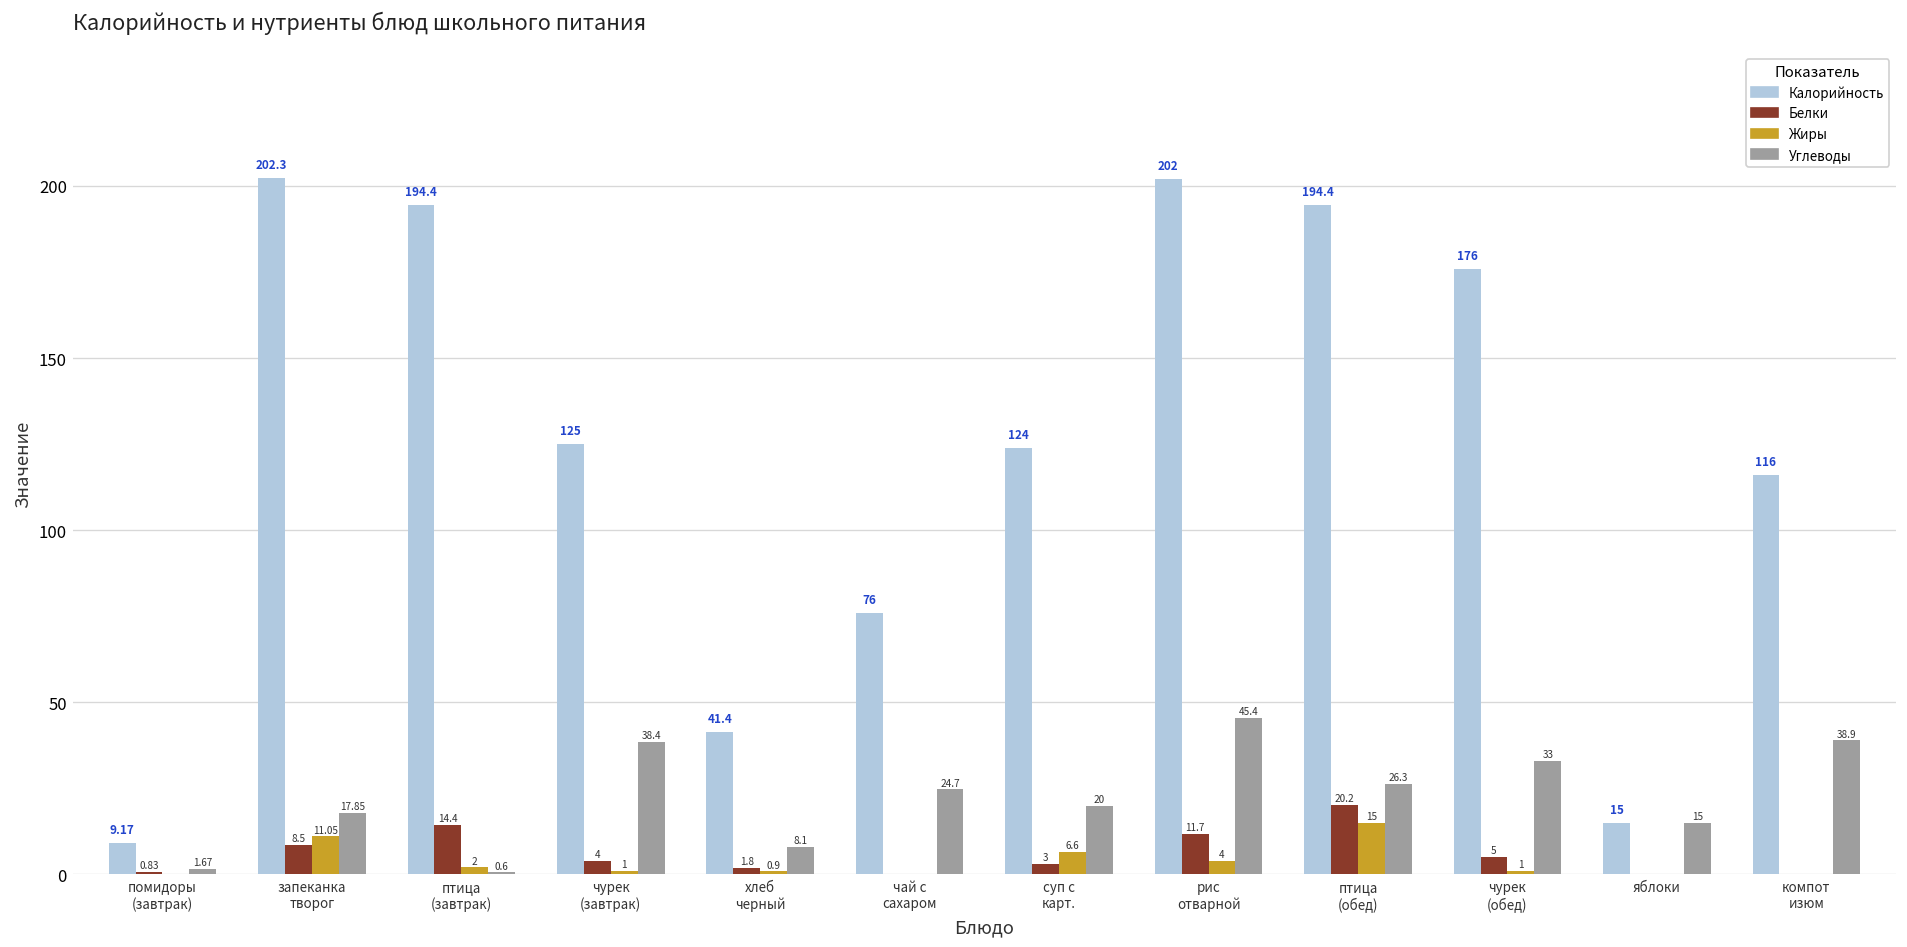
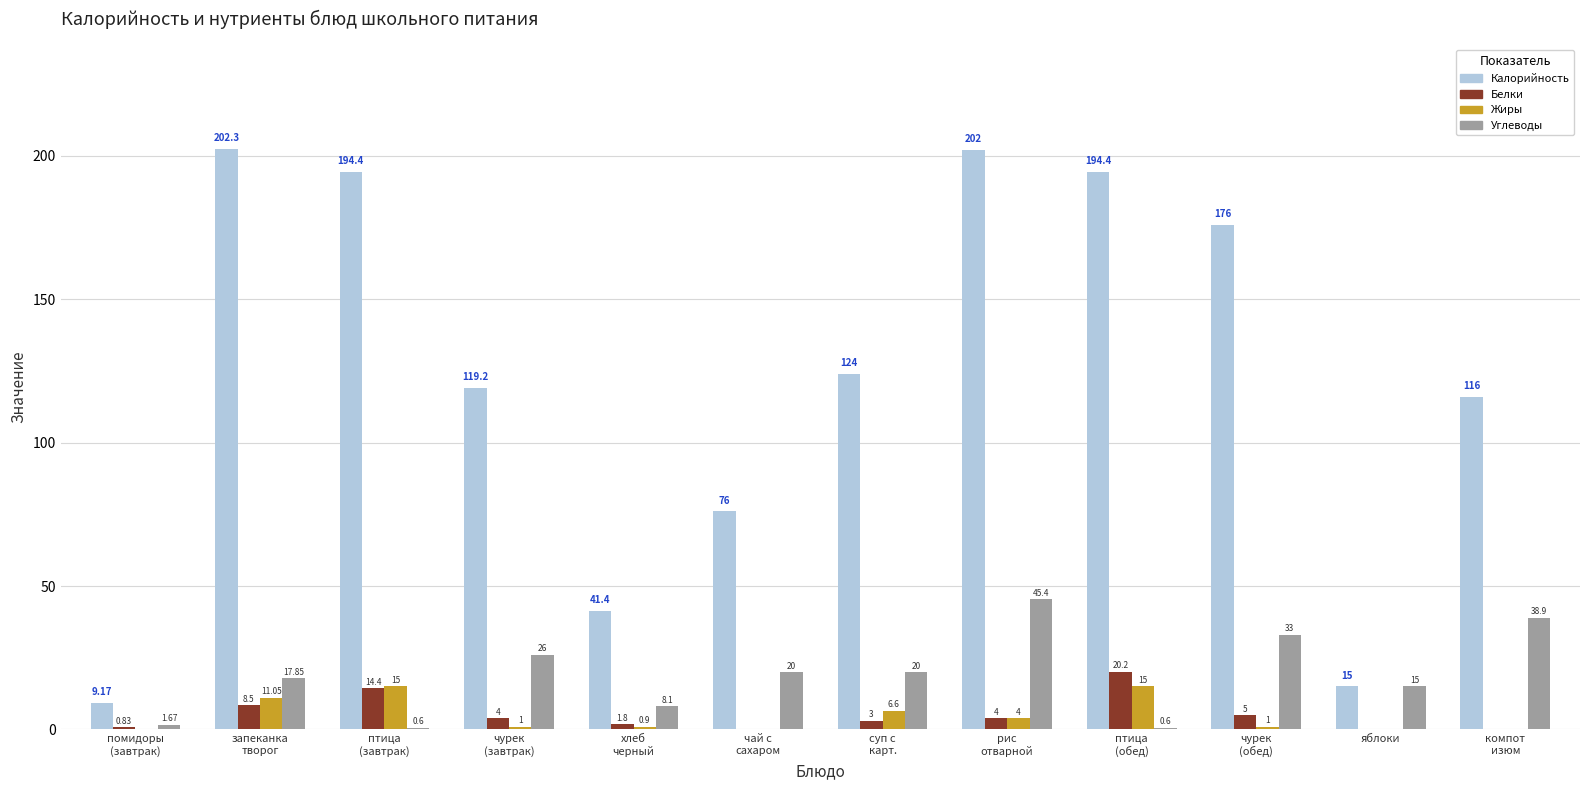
Жиры, птица (завтрак): 2 -> 15
Калорийность, чурек (завтрак): 125 -> 119.2
Углеводы, чурек (завтрак): 38.4 -> 26
Углеводы, чай с сахаром: 24.7 -> 20
Белки, рис отварной: 11.7 -> 4
Углеводы, птица (обед): 26.3 -> 0.6
